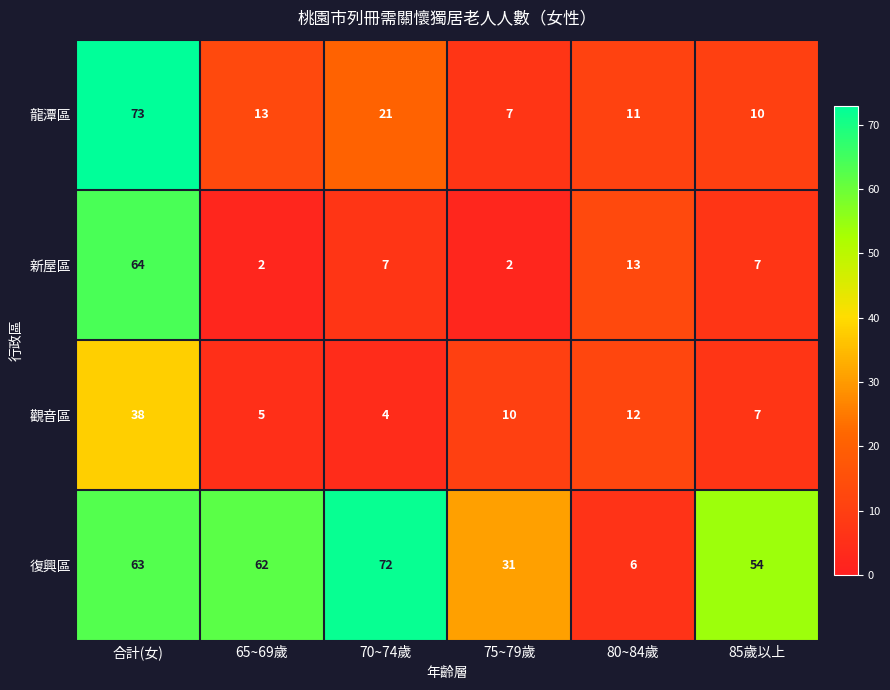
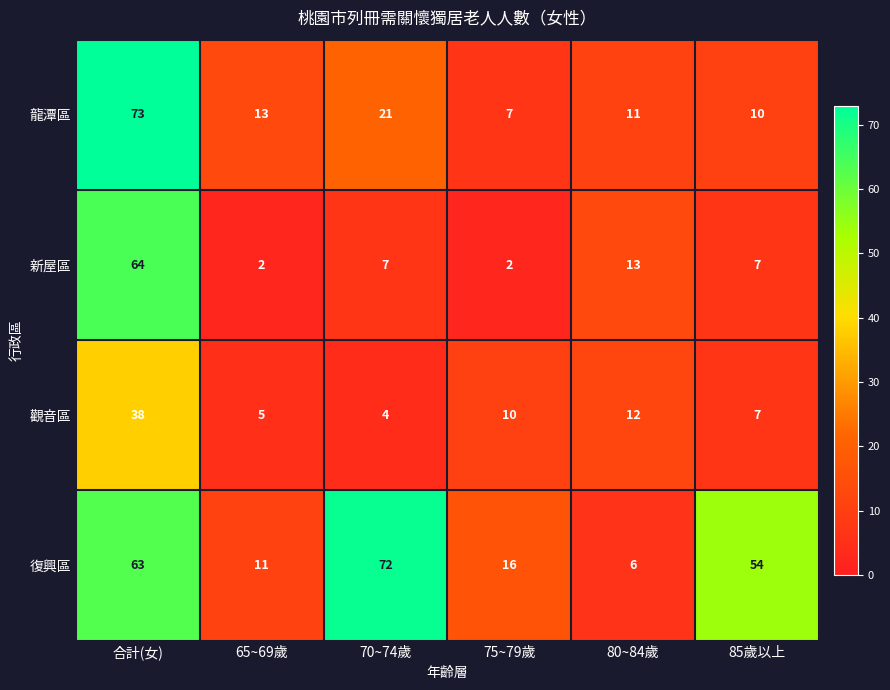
復興區, 65~69歲: 62 -> 11
復興區, 75~79歲: 31 -> 16
